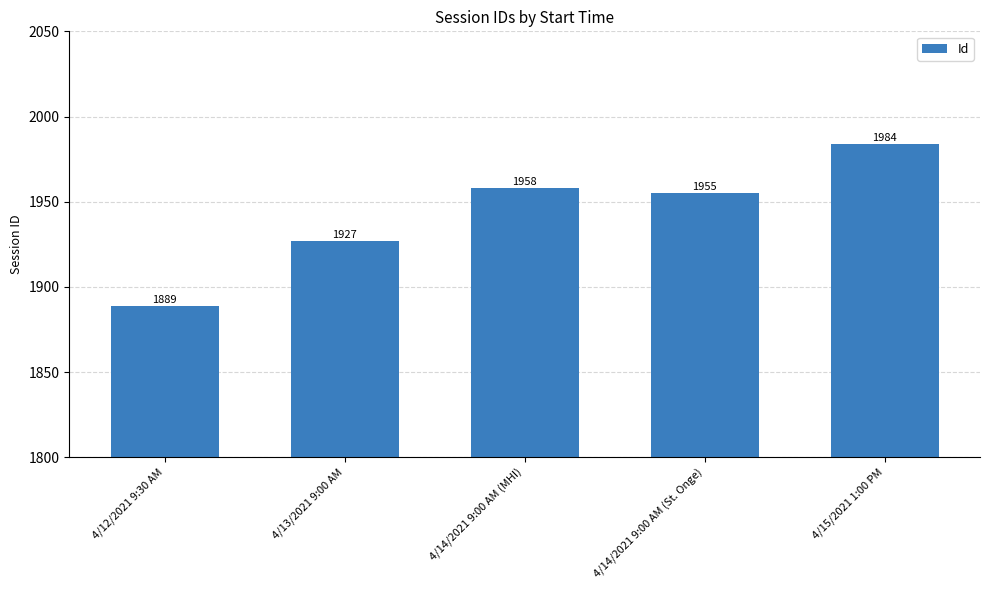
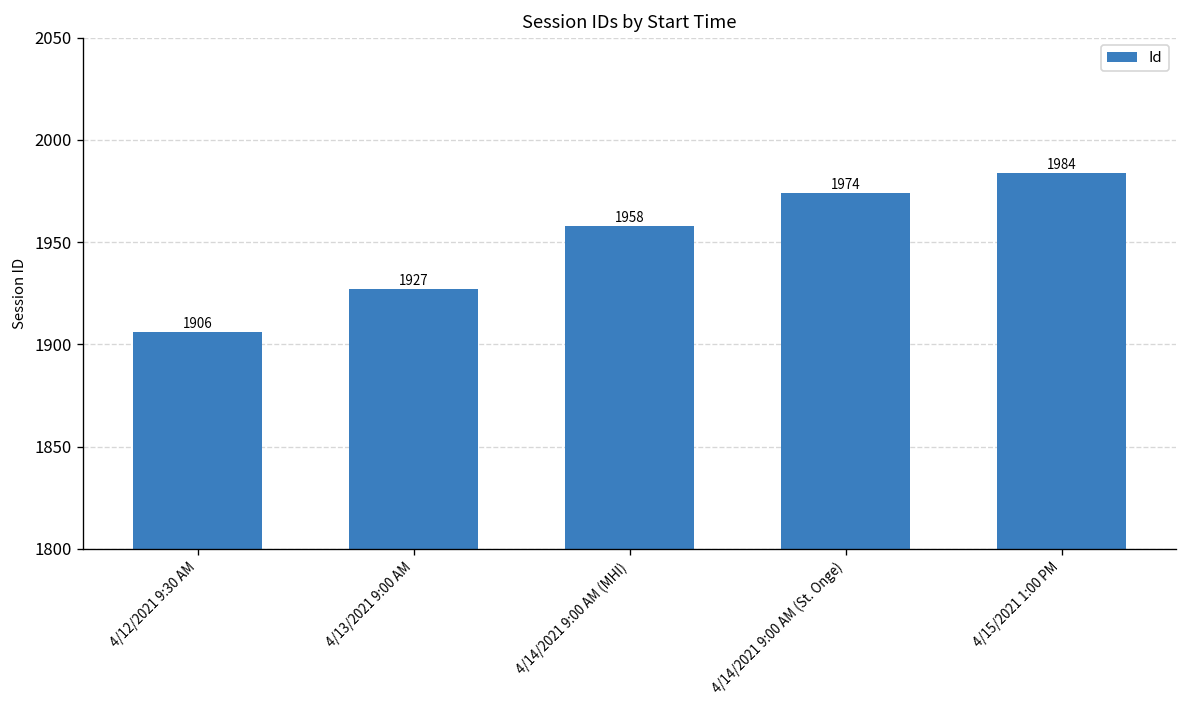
4/12/2021 9:30 AM: 1889 -> 1906
4/14/2021 9:00 AM (St. Onge): 1955 -> 1974
